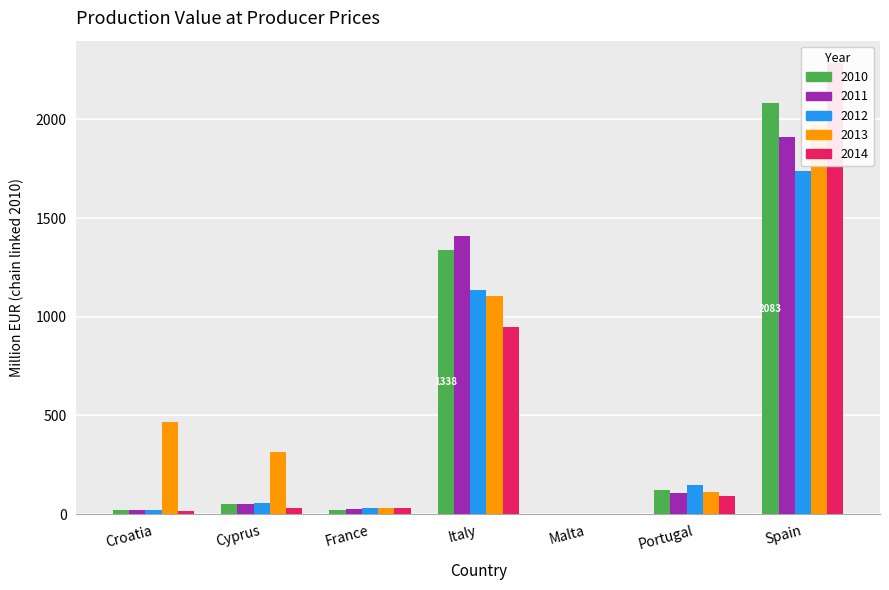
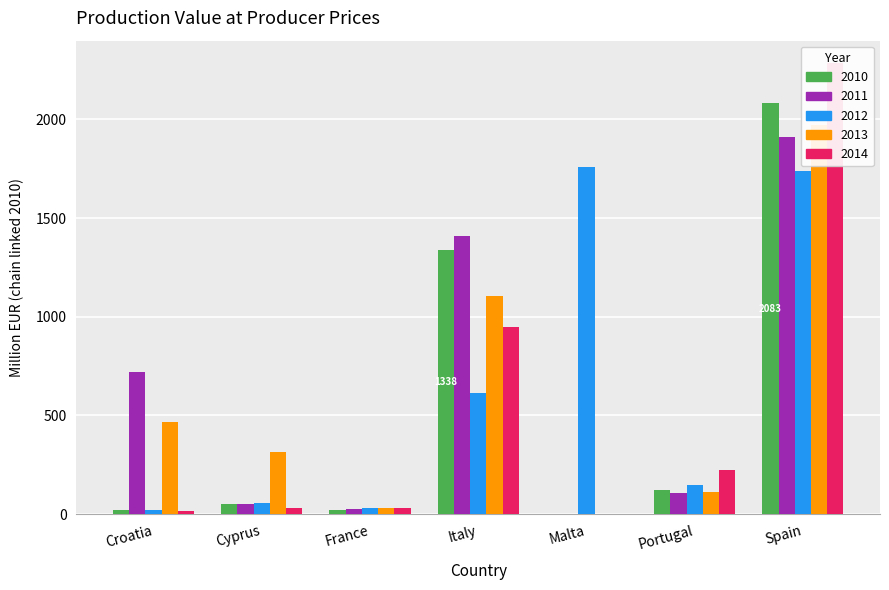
2011, Croatia: 20 -> 720
2012, Italy: 1140 -> 610
2012, Malta: 0 -> 1760
2014, Portugal: 90 -> 220
